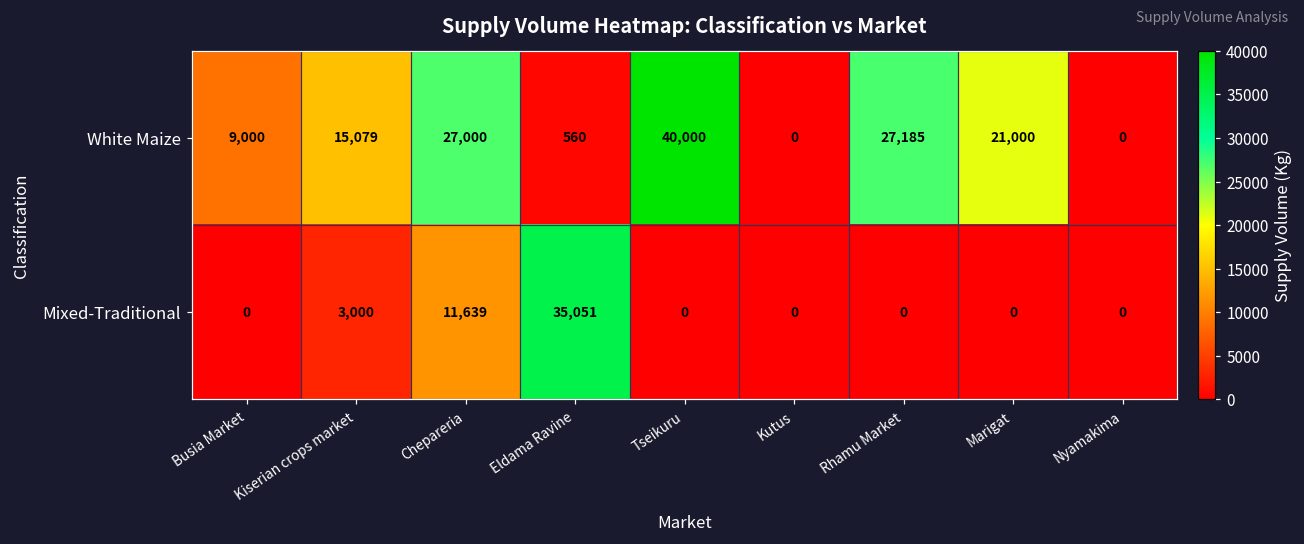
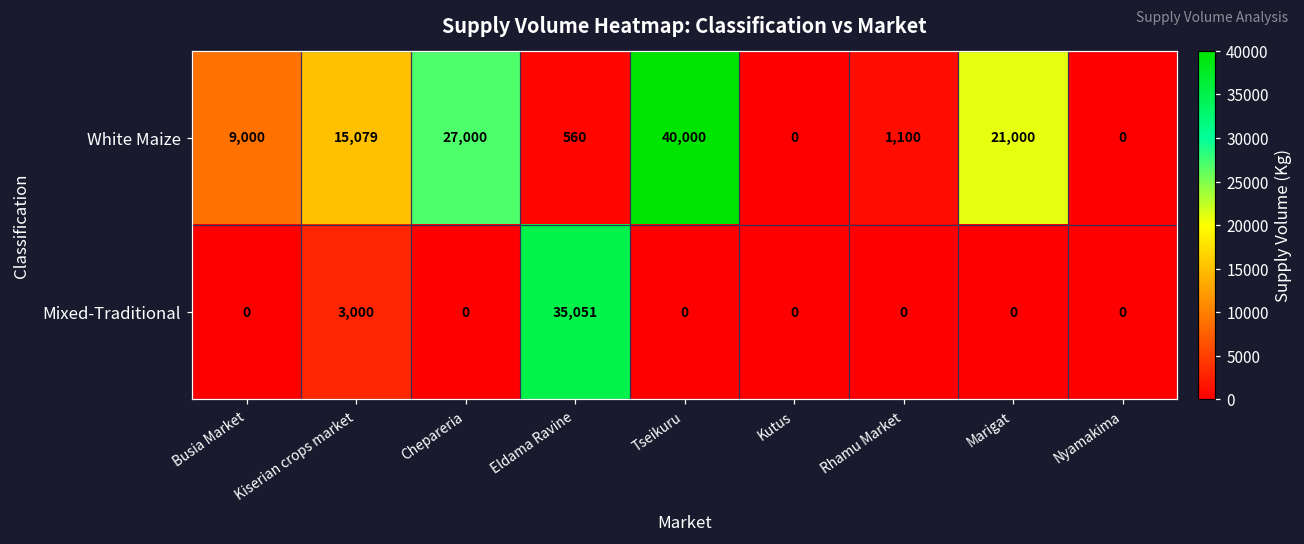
White Maize, Rhamu Market: 27,185 -> 1,100
Mixed-Traditional, Chepareria: 11,639 -> 0
